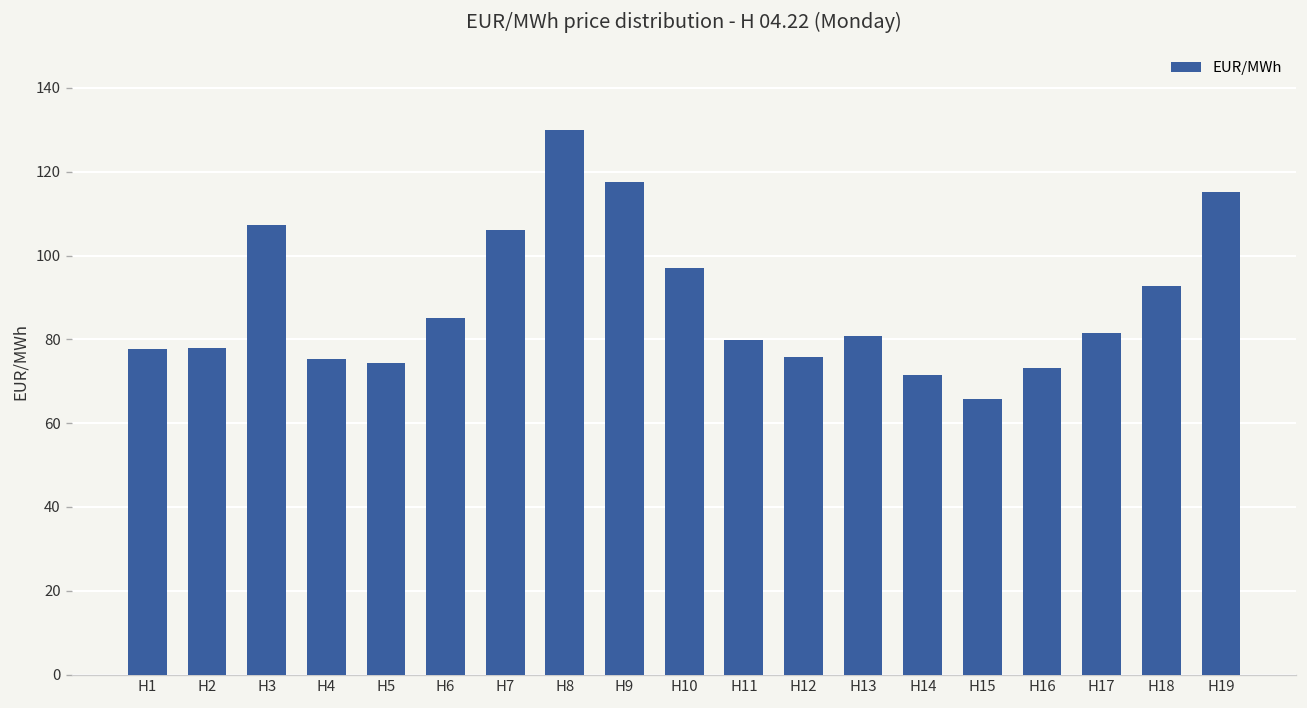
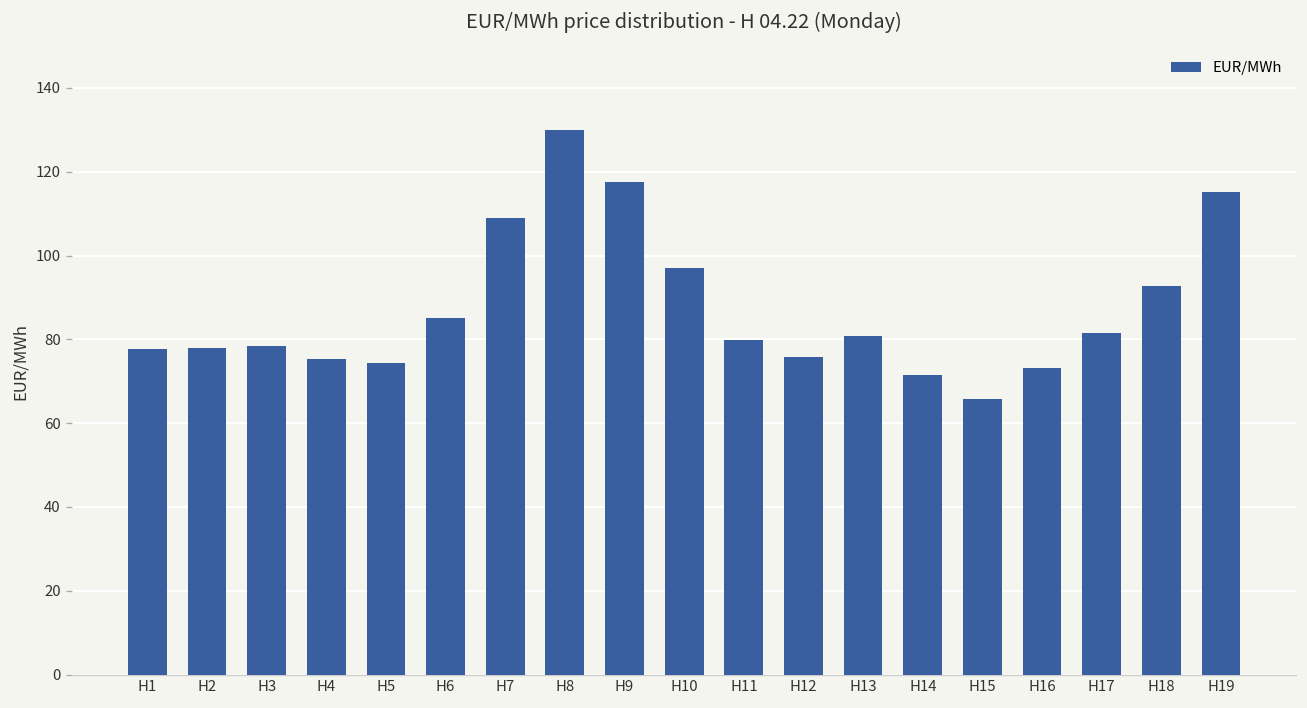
H3: 107 -> 78
H7: 106 -> 109
